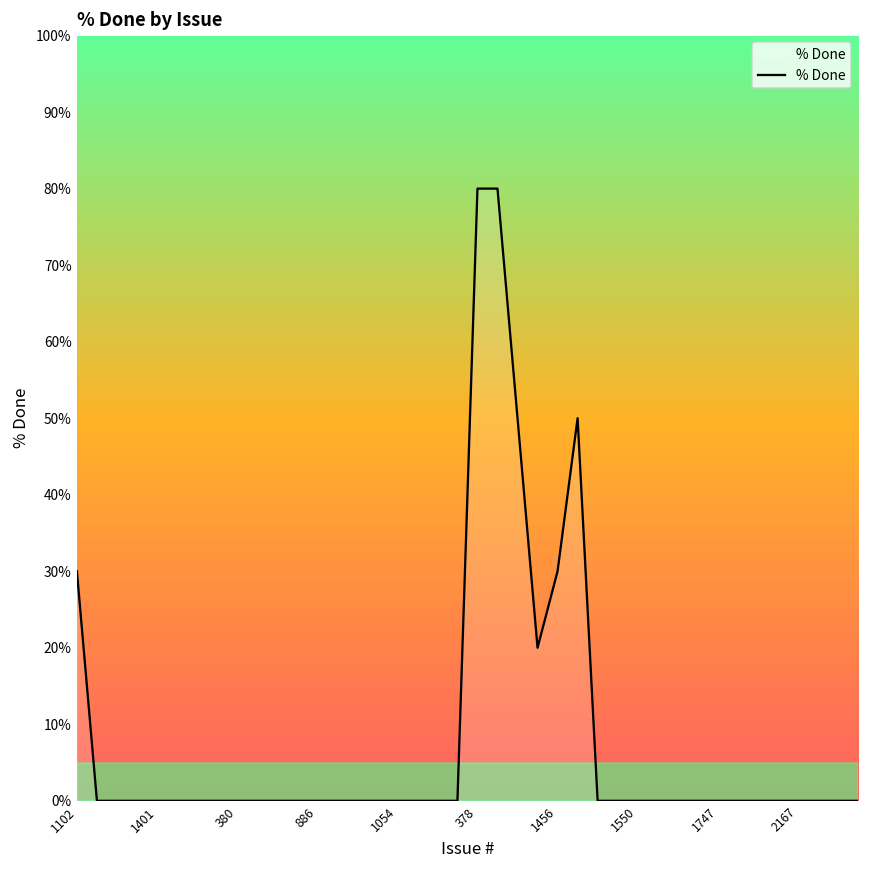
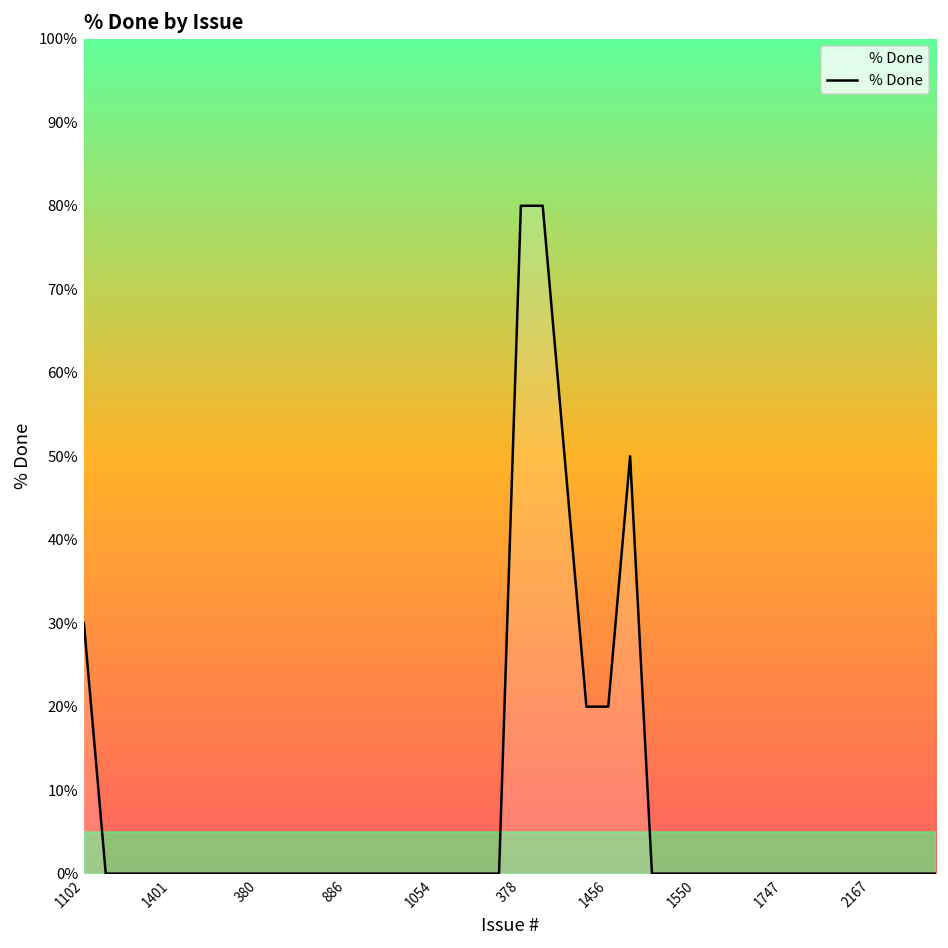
1456: 30% -> 20%
